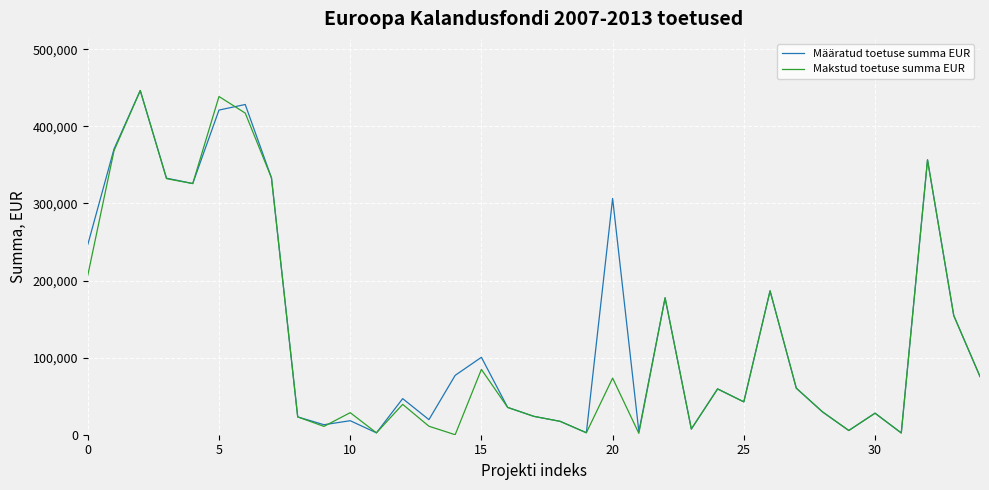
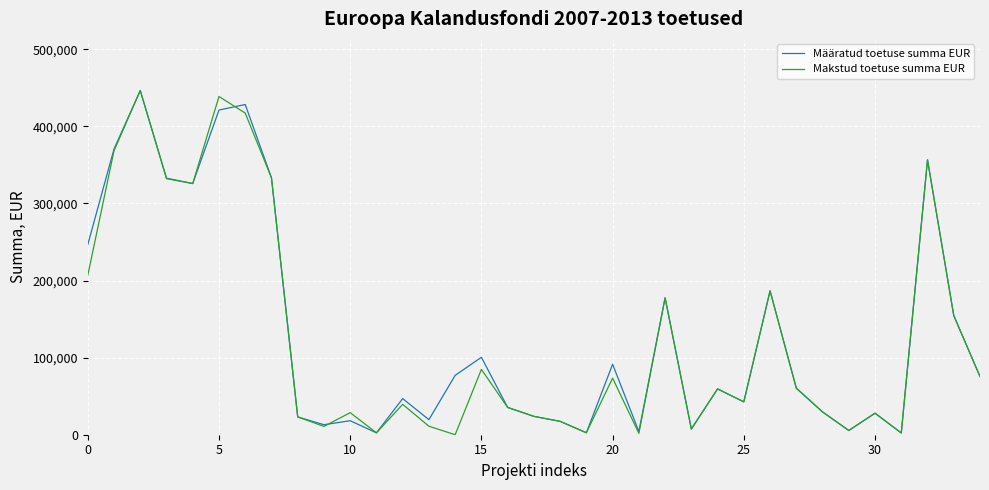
Määratud toetuse summa EUR, 20: 310,000 -> 90,000
